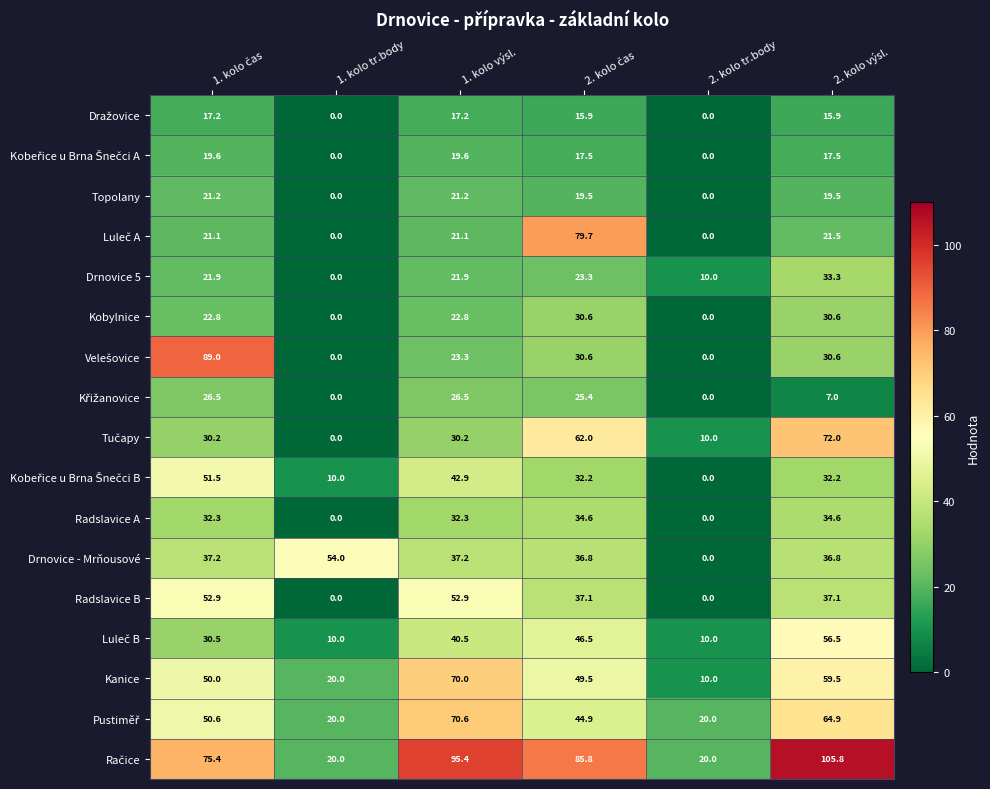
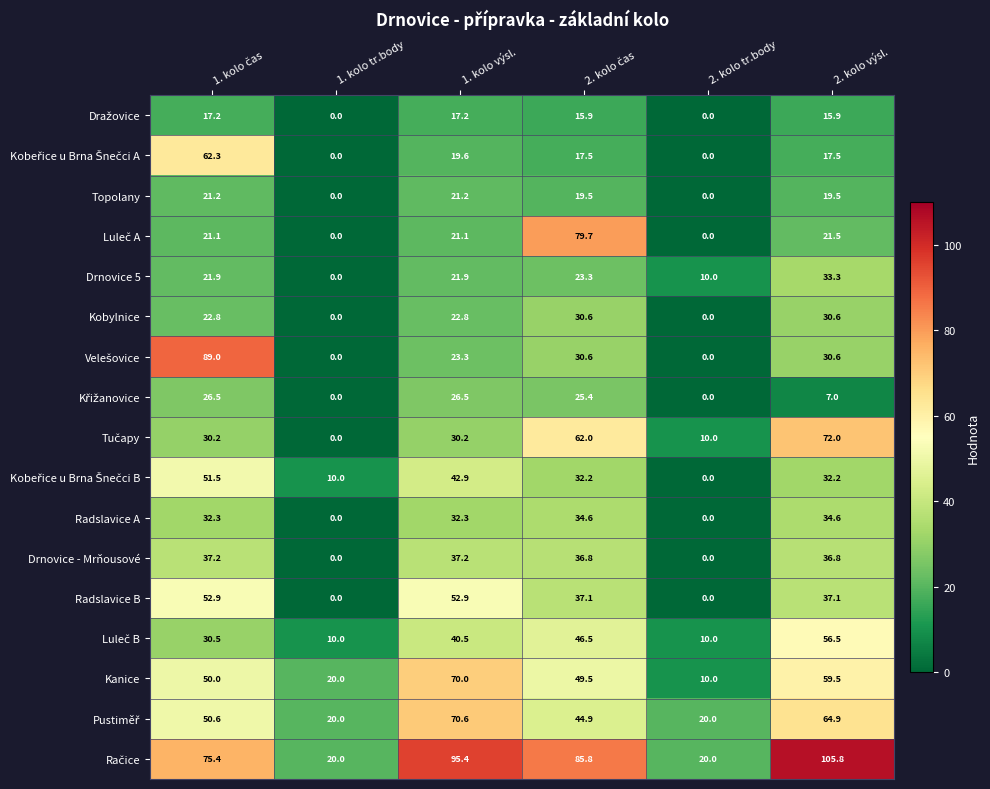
Kobeřice u Brna Šnečci A, 1. kolo čas: 19.6 -> 62.3
Drnovice - Mrňousové, 1. kolo tr.body: 54.0 -> 0.0
